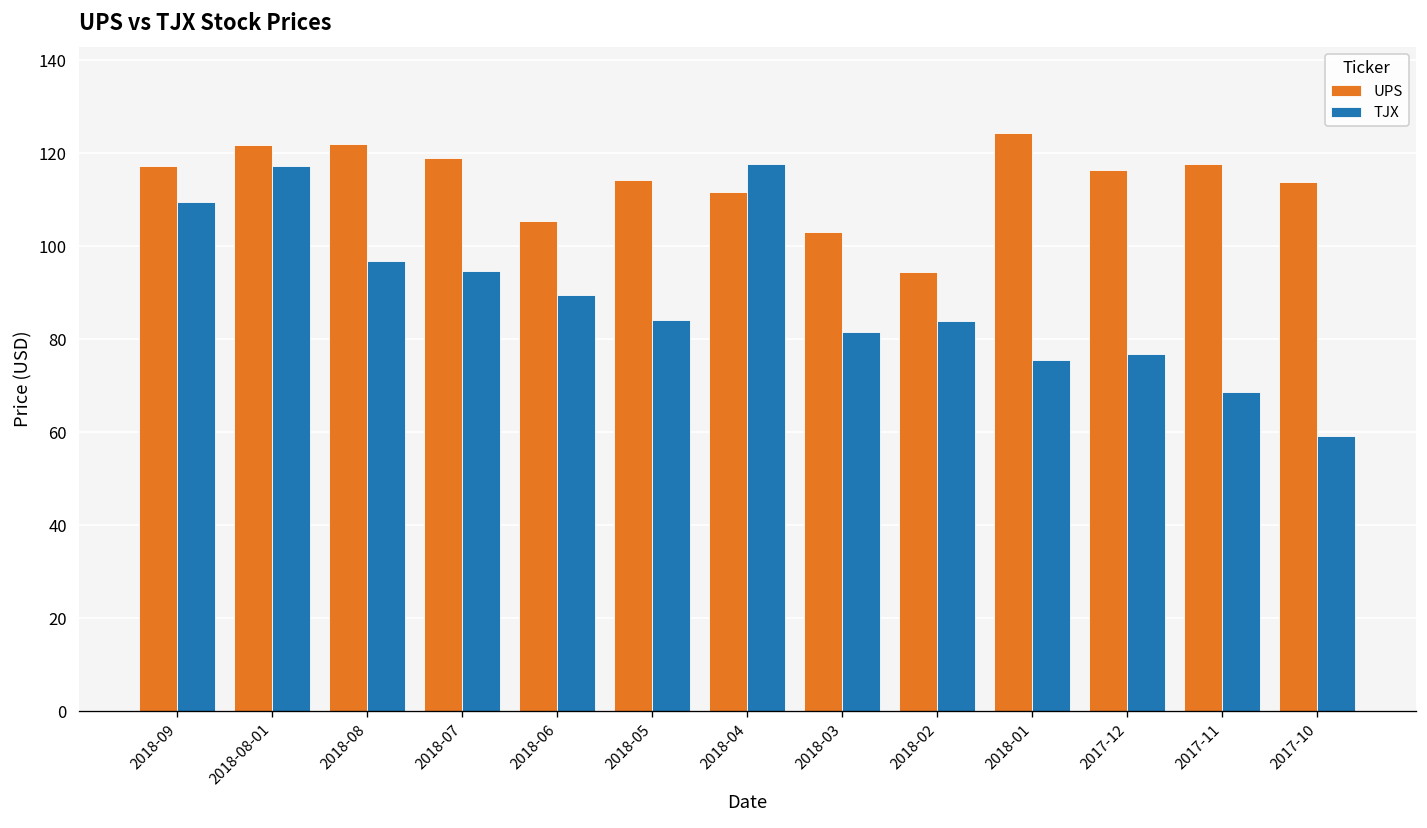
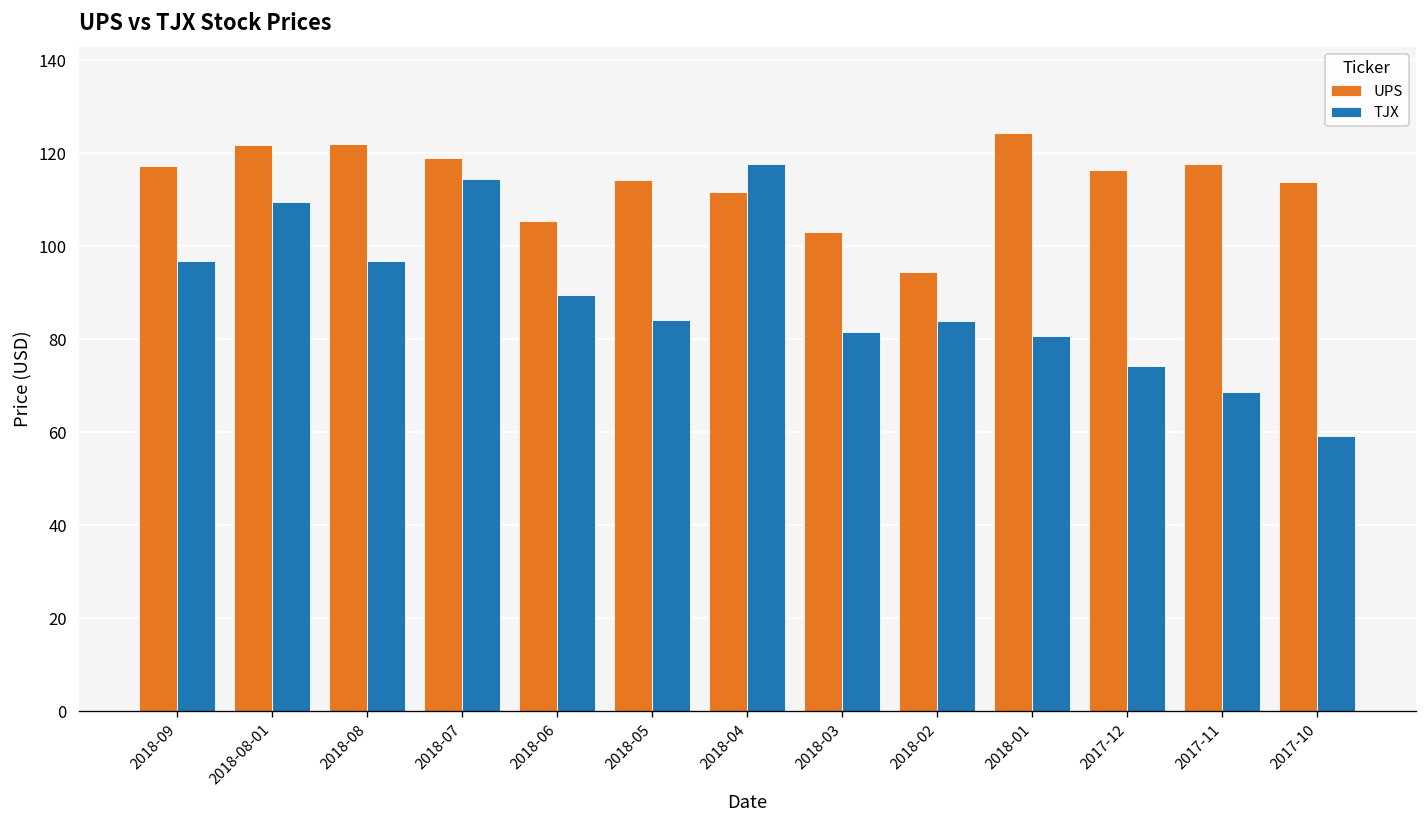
TJX, 2018-09: 110 -> 97
TJX, 2018-08-01: 117 -> 110
TJX, 2018-07: 95 -> 114
TJX, 2018-01: 76 -> 81
TJX, 2017-12: 77 -> 74
